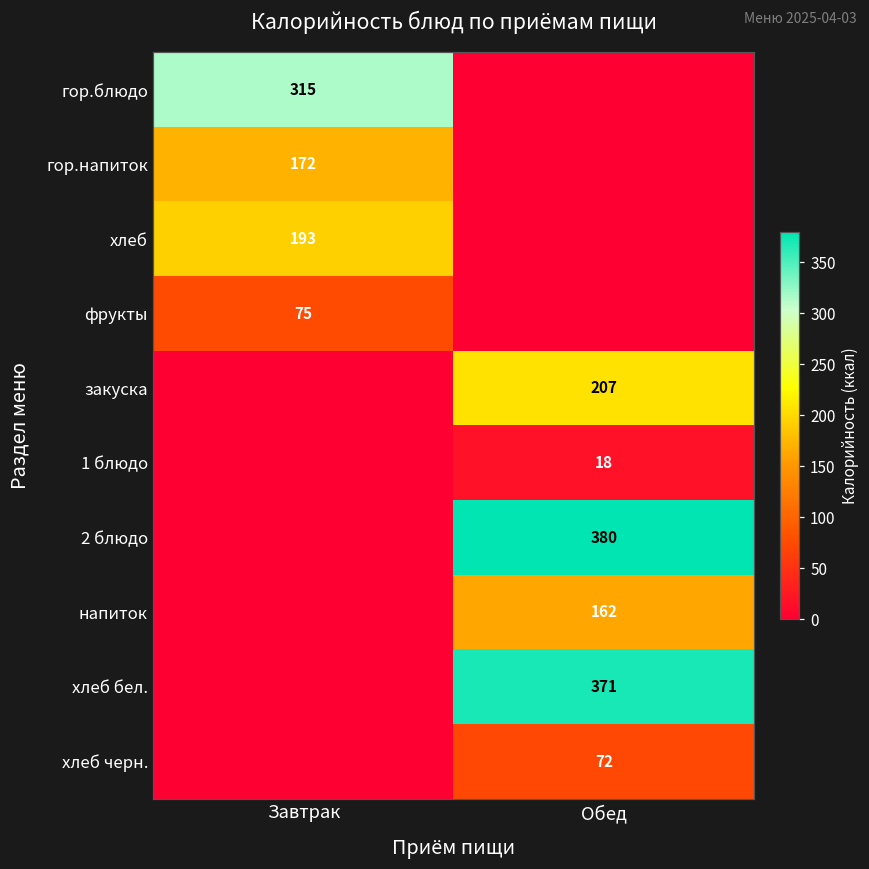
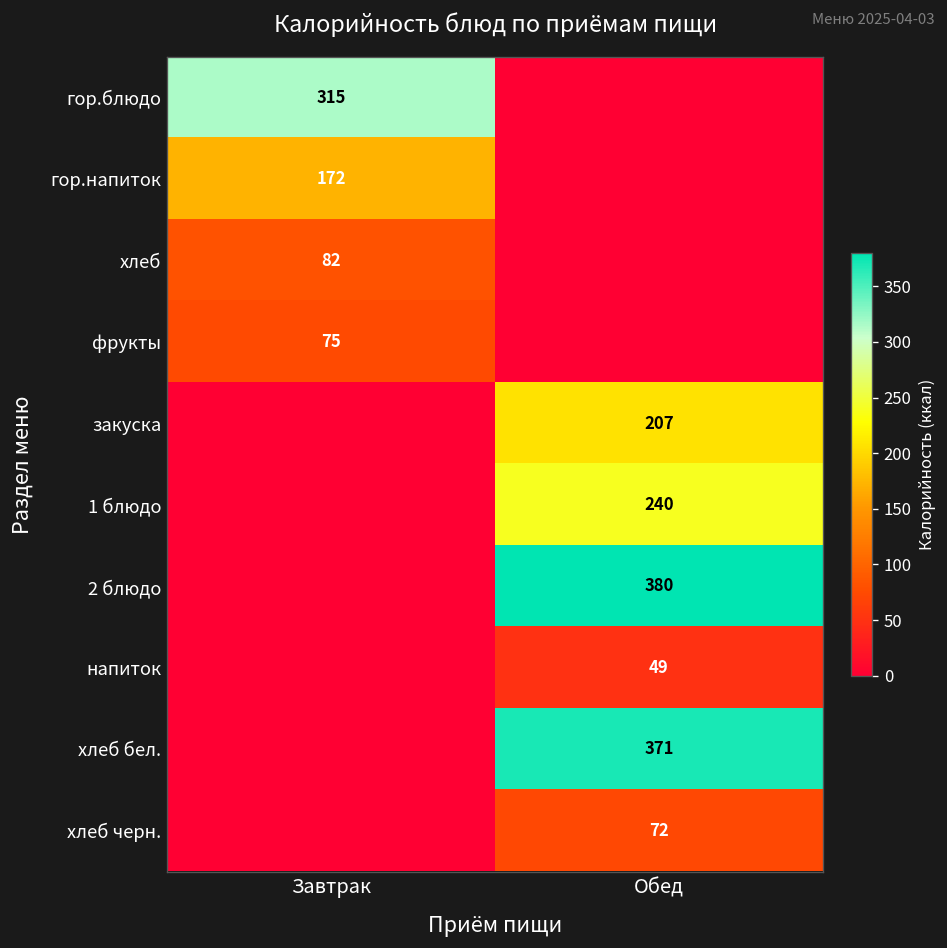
хлеб, Завтрак: 193 -> 82
1 блюдо, Обед: 18 -> 240
напиток, Обед: 162 -> 49
